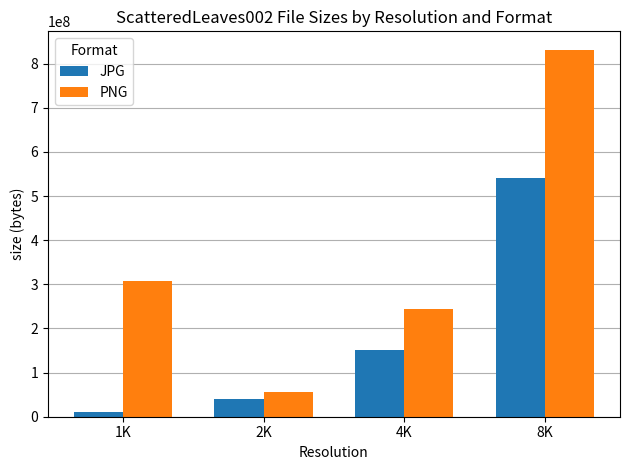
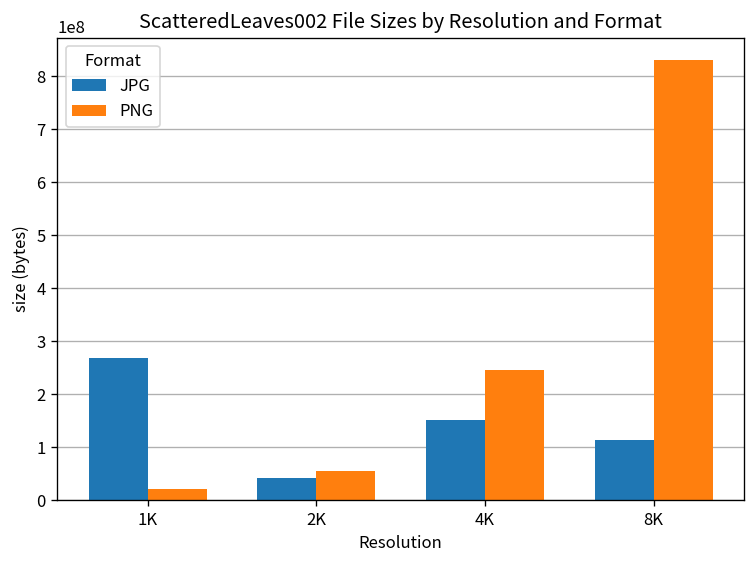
JPG, 1K: 10000000 -> 270000000
PNG, 1K: 310000000 -> 20000000
JPG, 8K: 540000000 -> 110000000
